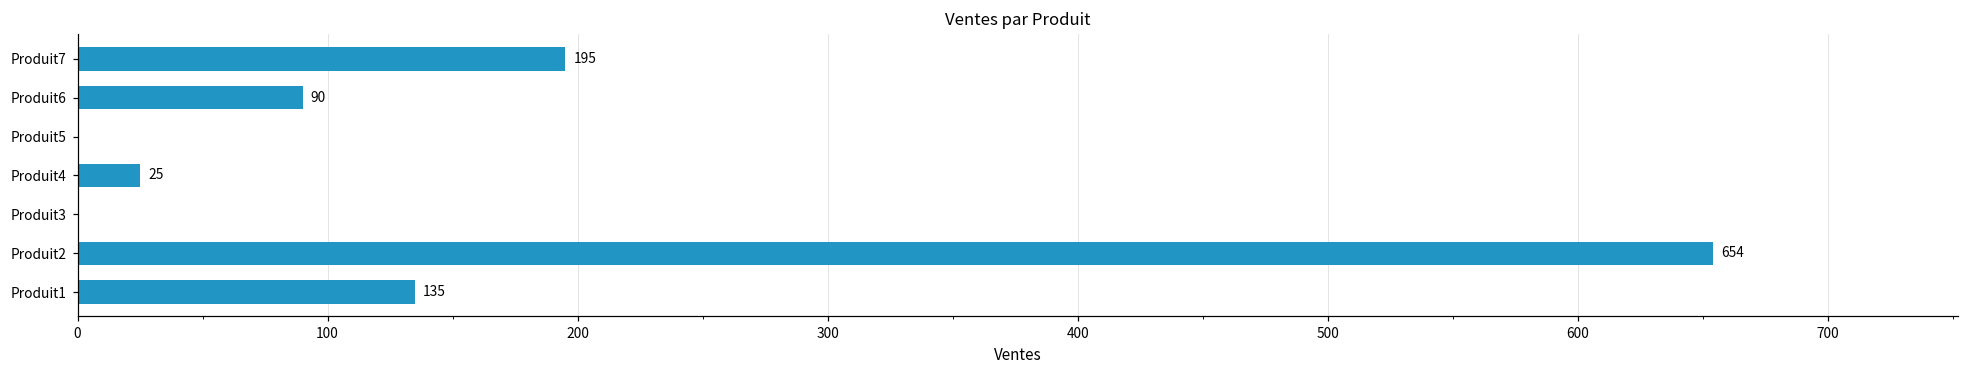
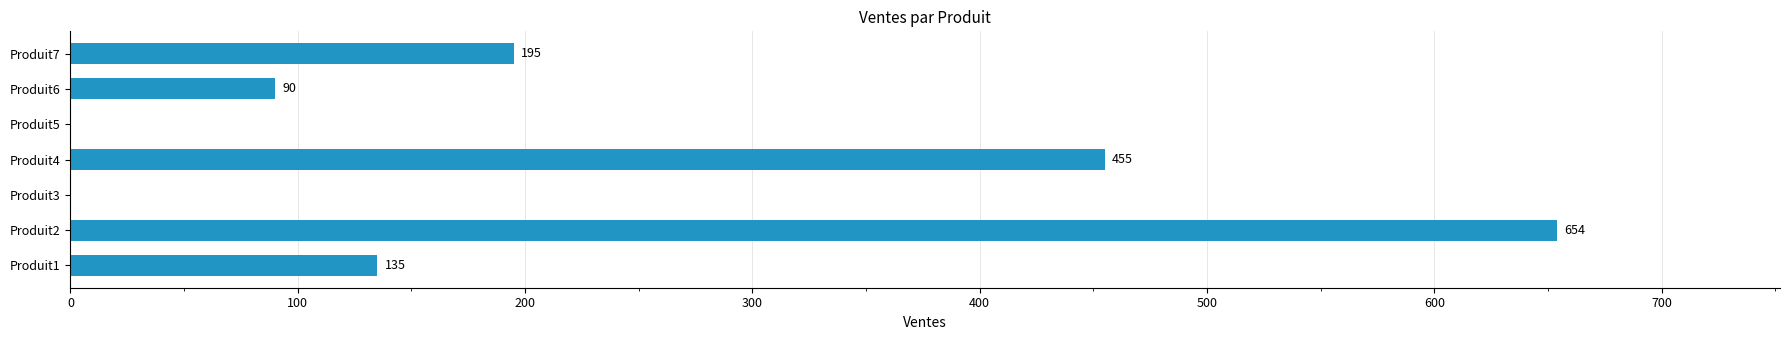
Produit4: 25 -> 455
